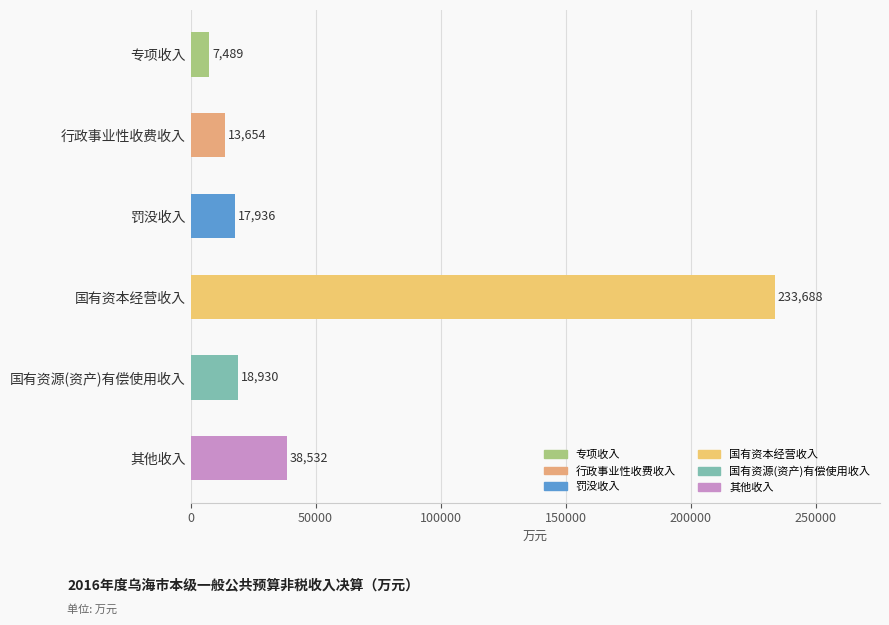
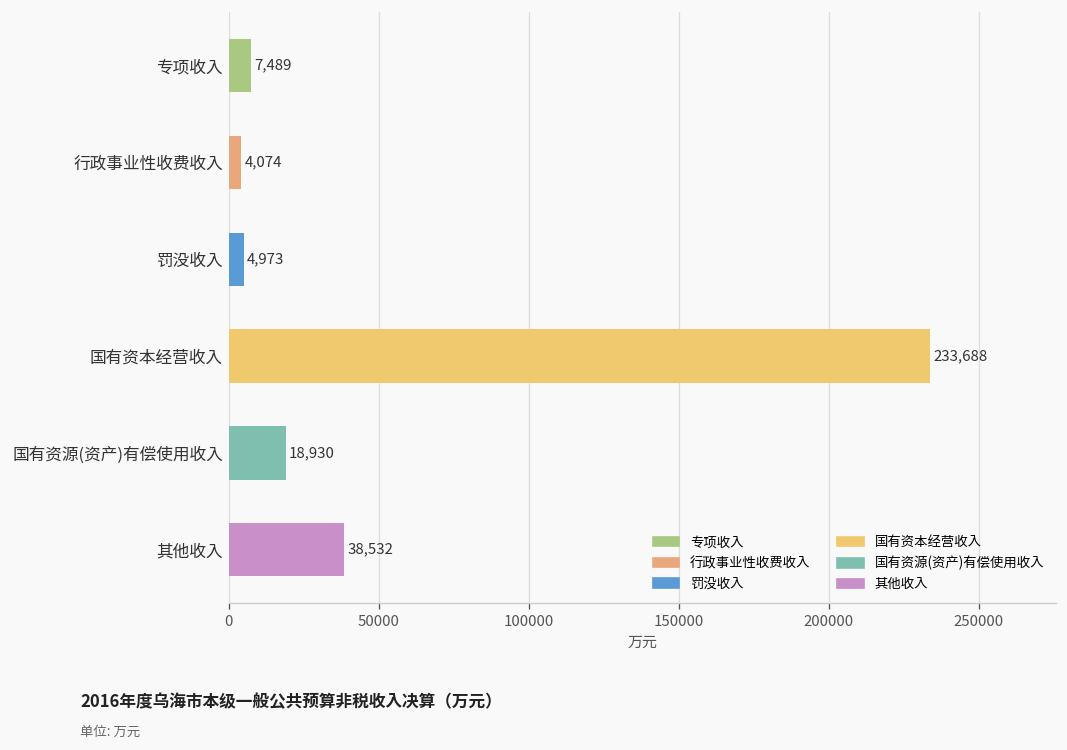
行政事业性收费收入: 13,654 -> 4,074
罚没收入: 17,936 -> 4,973
